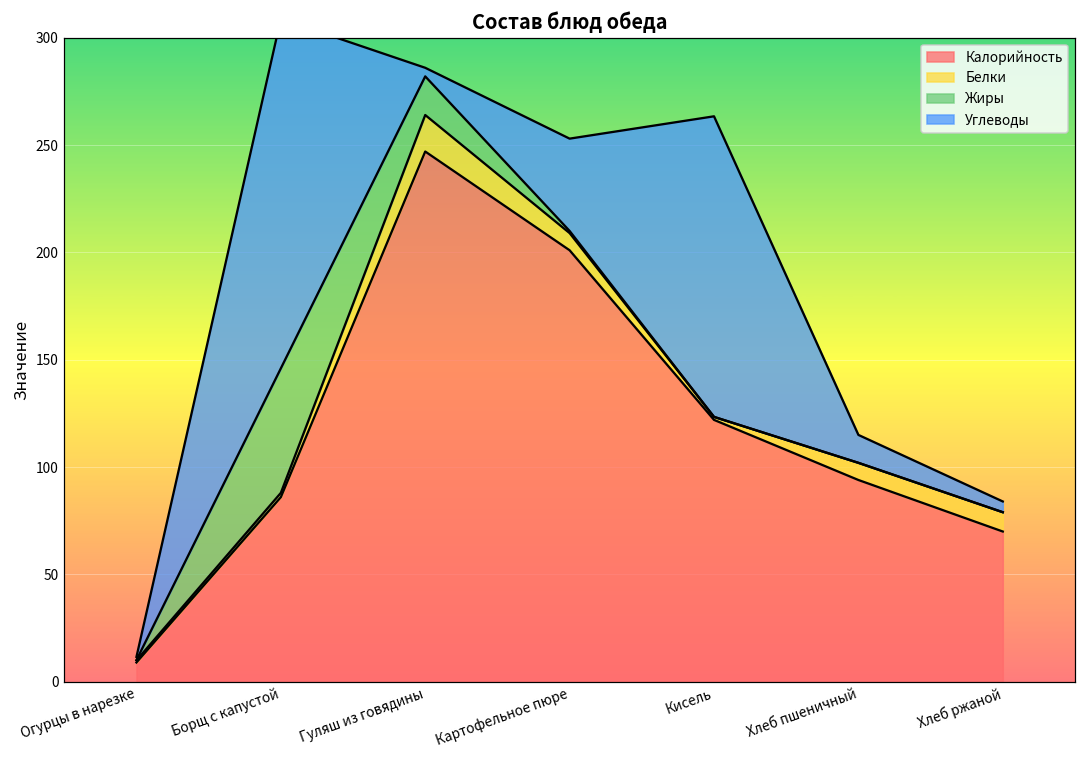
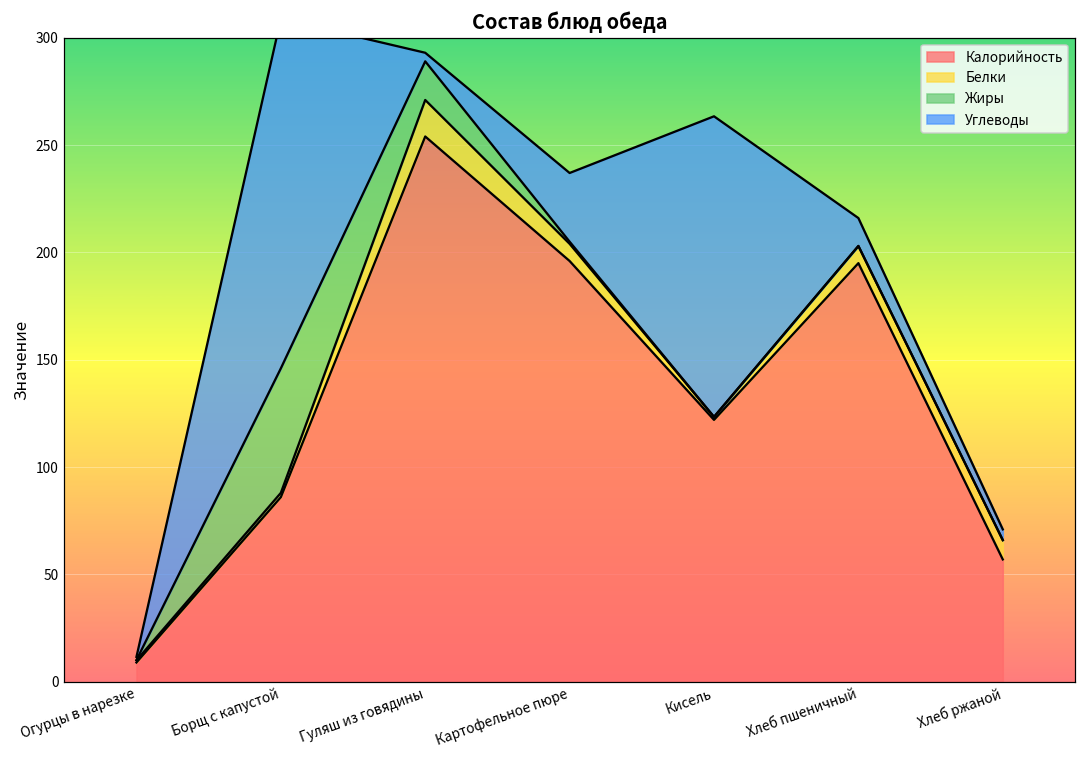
Калорийность, Гуляш из говядины: 247 -> 254
Калорийность, Картофельное пюре: 201 -> 196
Углеводы, Картофельное пюре: 43 -> 32
Калорийность, Хлеб пшеничный: 94 -> 195
Калорийность, Хлеб ржаной: 70 -> 57
